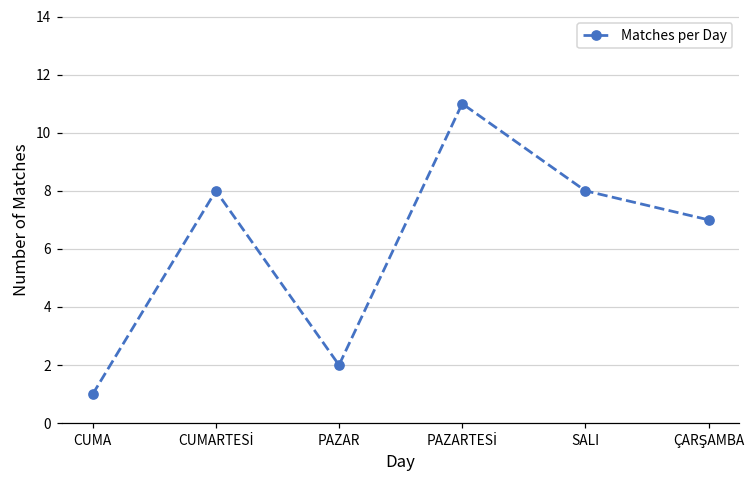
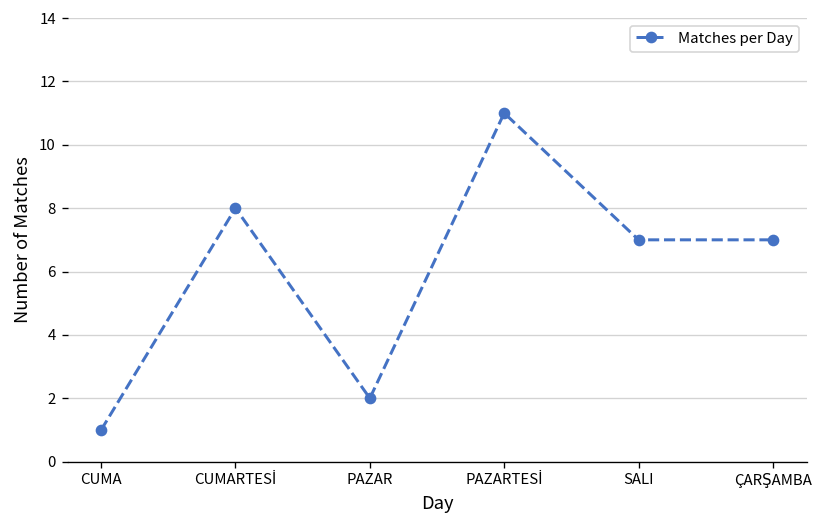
SALI: 8 -> 7
